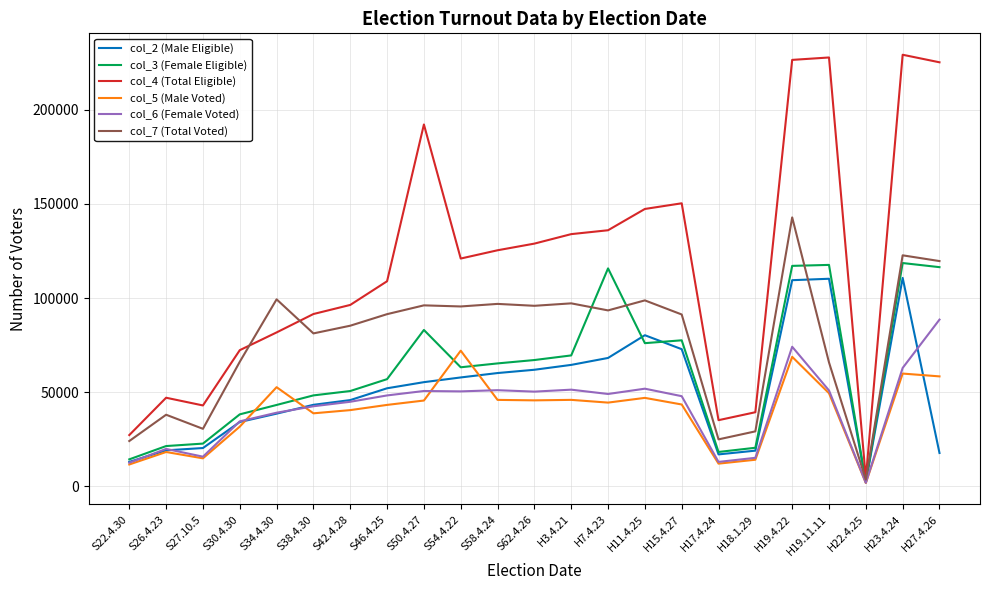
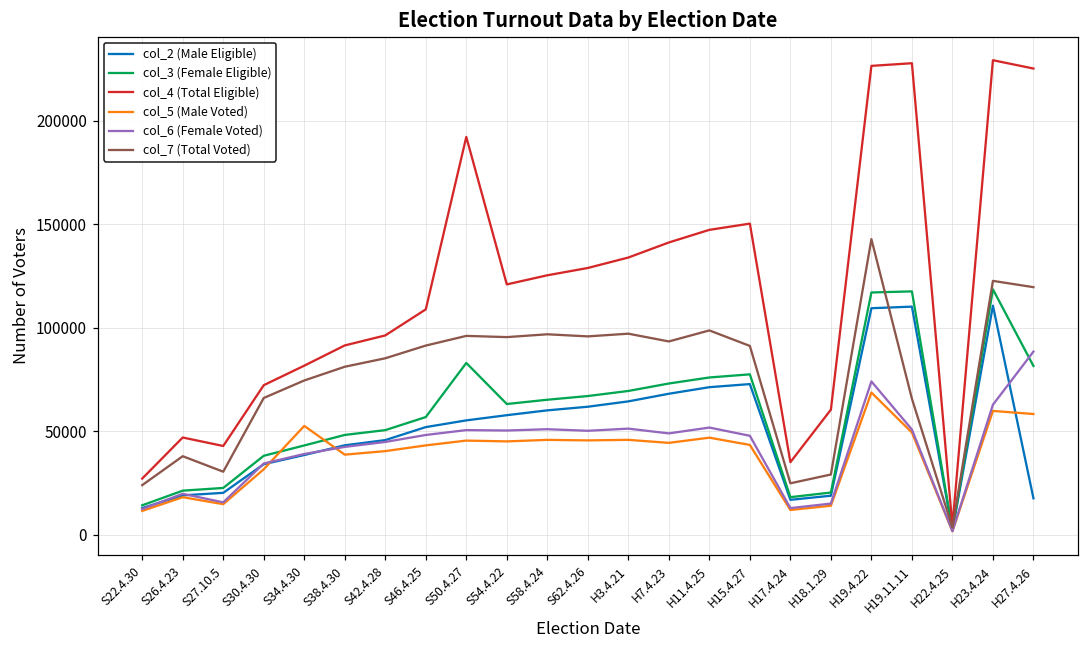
col_7 (Total Voted), S34.4.30: 99000 -> 75000
col_5 (Male Voted), S54.4.22: 72000 -> 45000
col_3 (Female Eligible), H7.4.23: 116000 -> 73000
col_4 (Total Eligible), H7.4.23: 136000 -> 141000
col_2 (Male Eligible), H11.4.25: 80000 -> 71000
col_4 (Total Eligible), H18.1.29: 39000 -> 60000
col_3 (Female Eligible), H27.4.26: 116000 -> 82000
